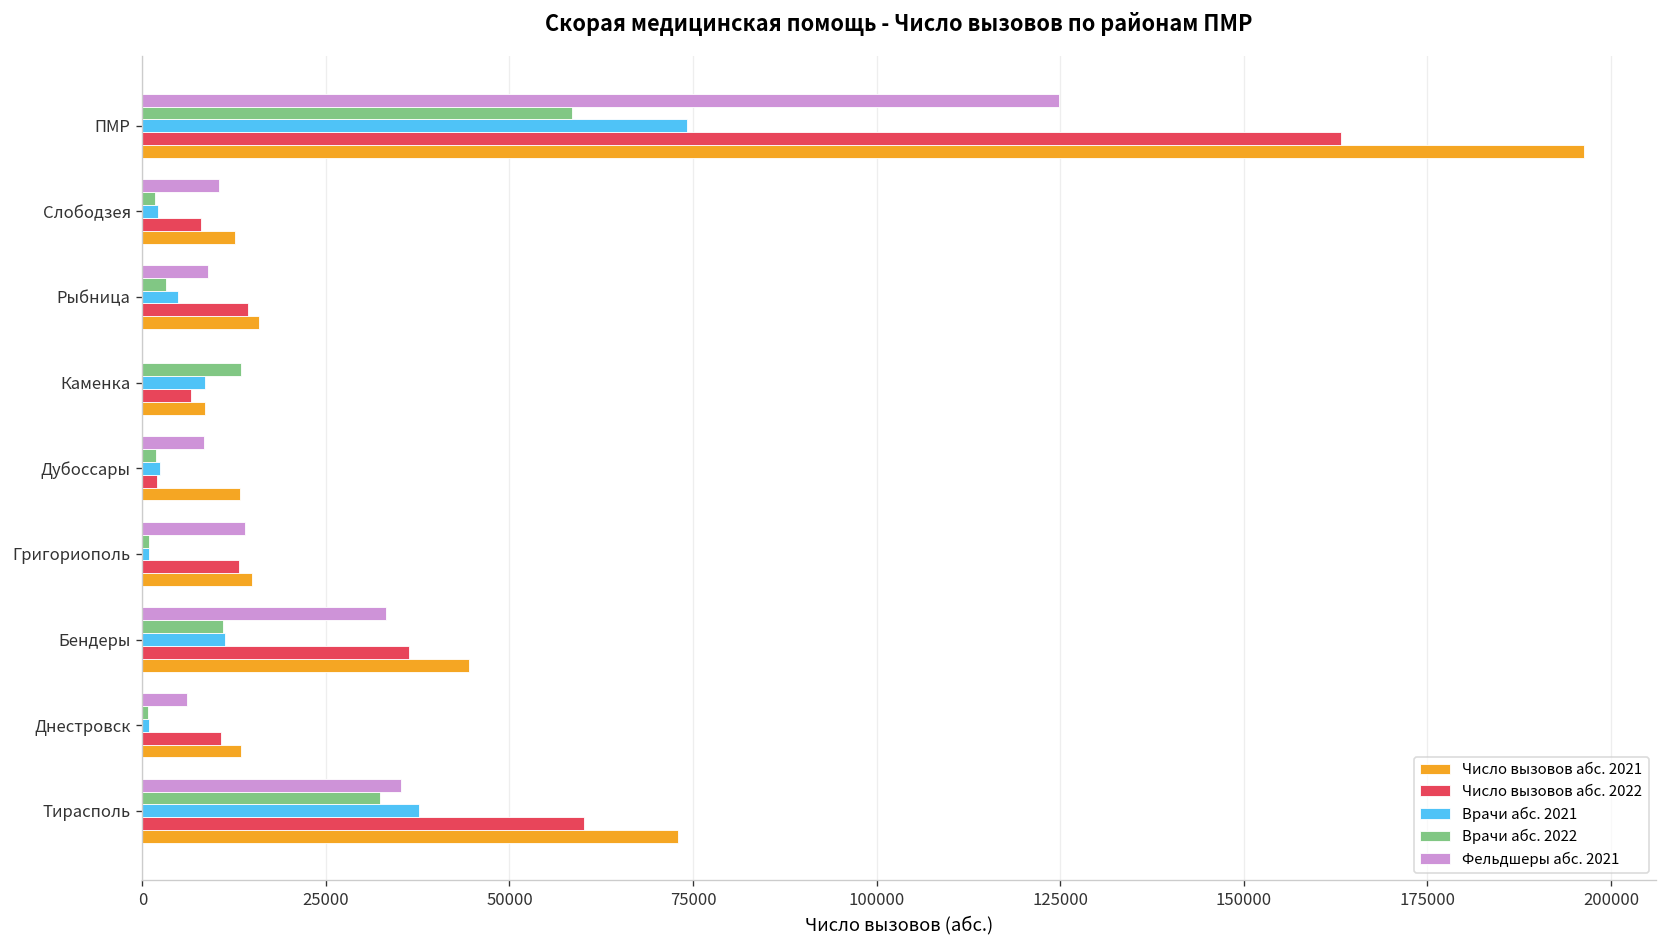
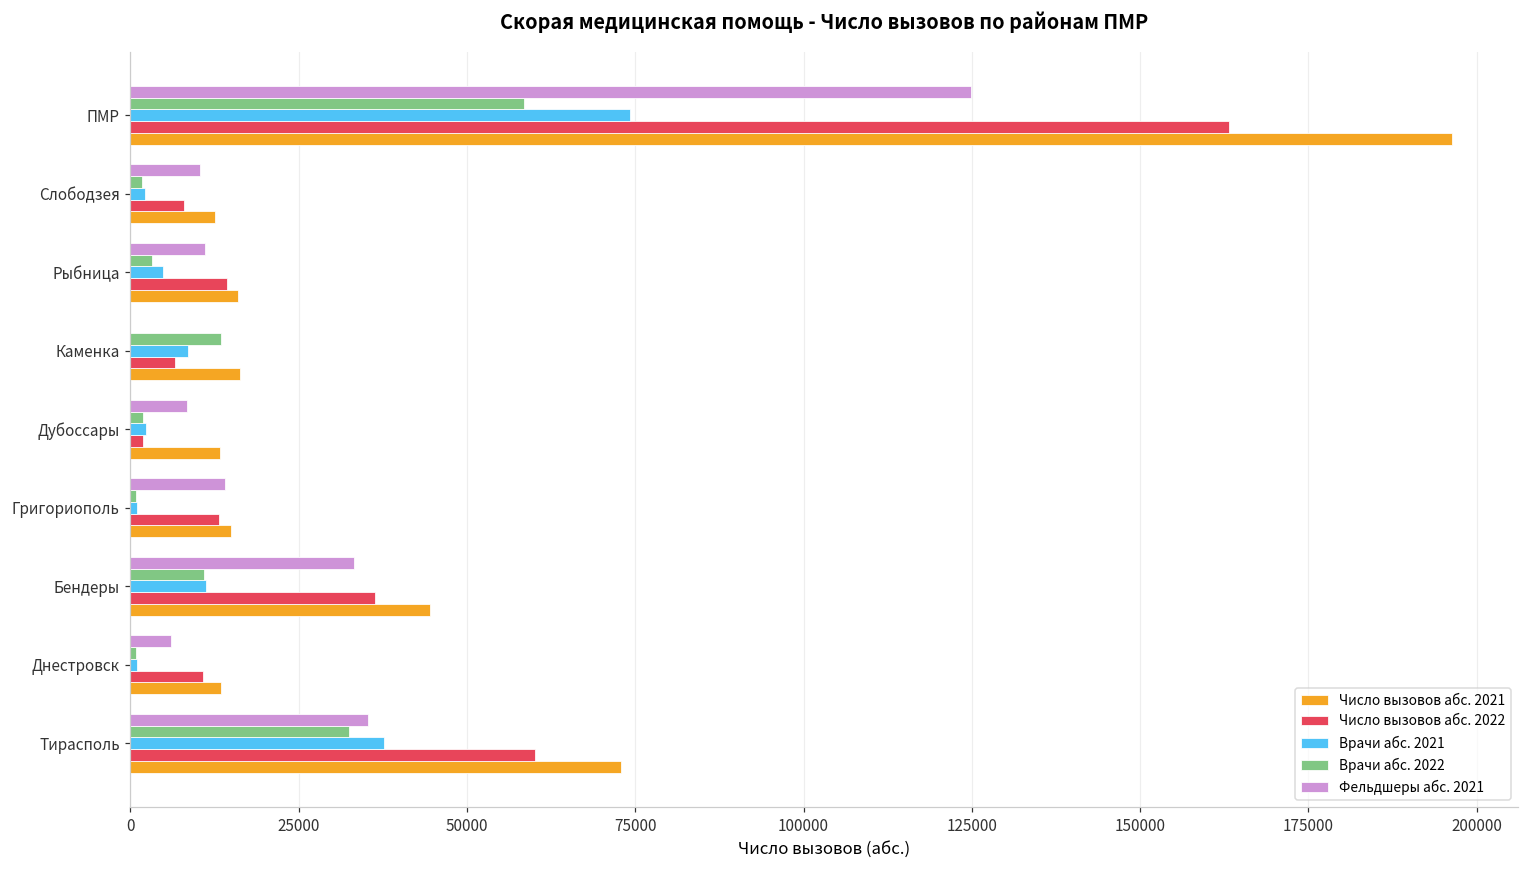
Фельдшеры абс. 2021, Рыбница: 9000 -> 11000
Число вызовов абс. 2021, Каменка: 9000 -> 16000
